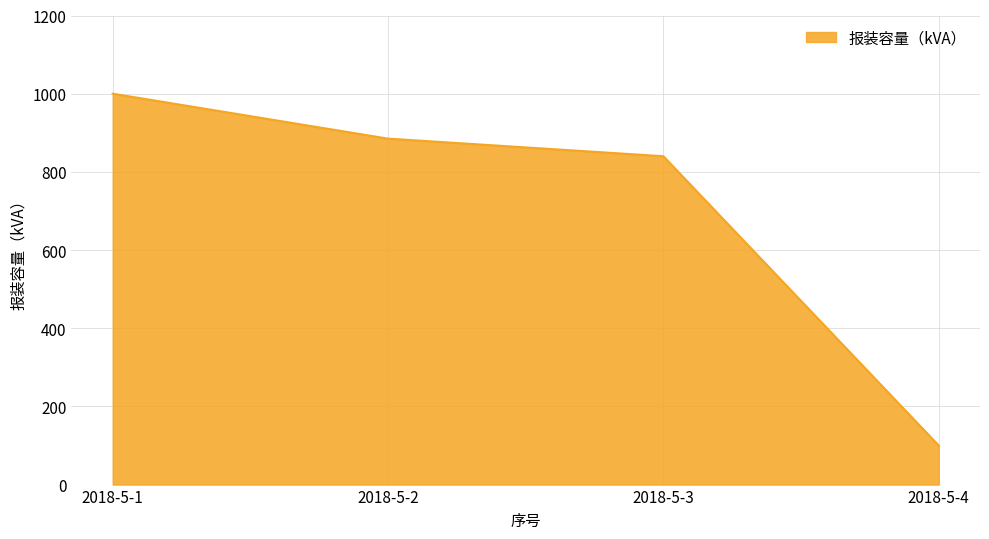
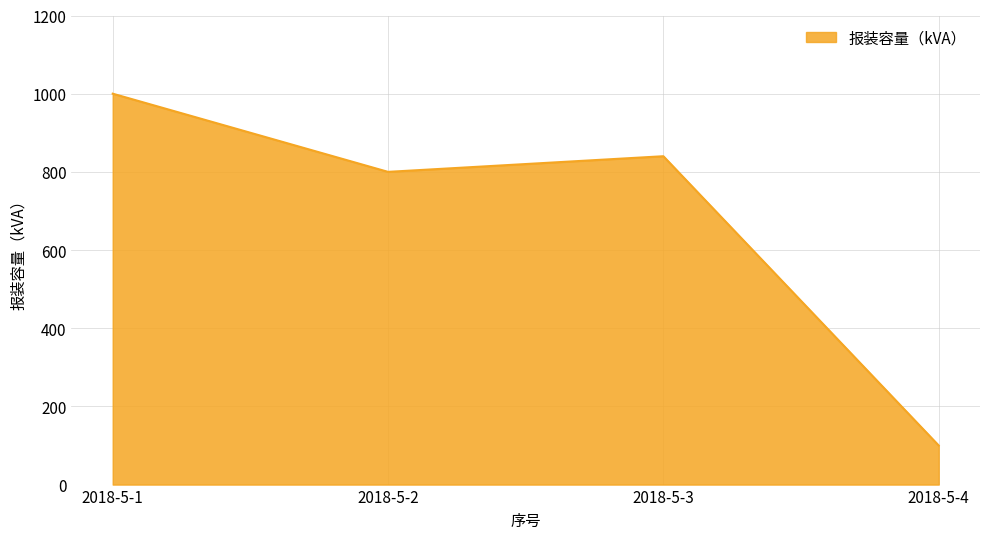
2018-5-2: 890 -> 800
